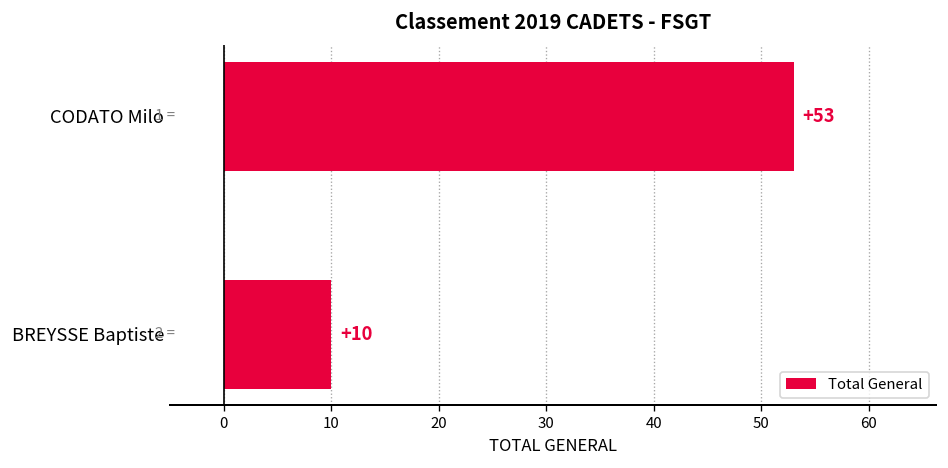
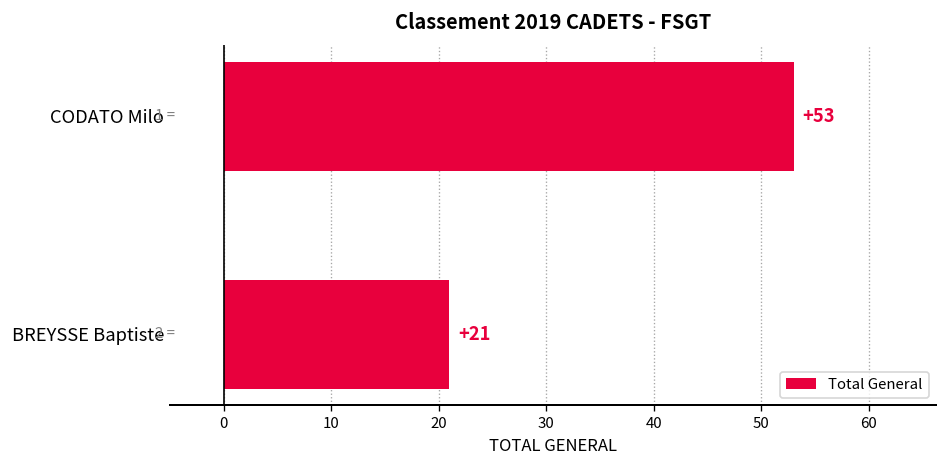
BREYSSE Baptiste: +10 -> +21
